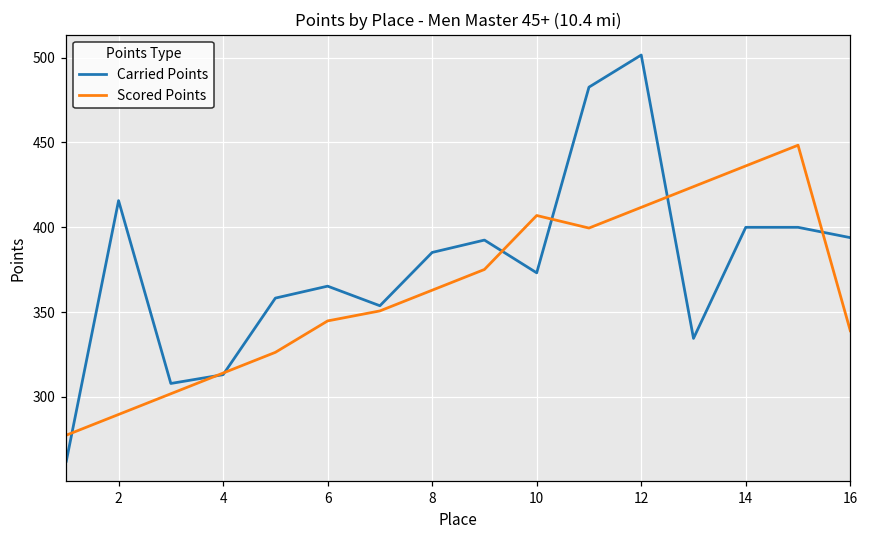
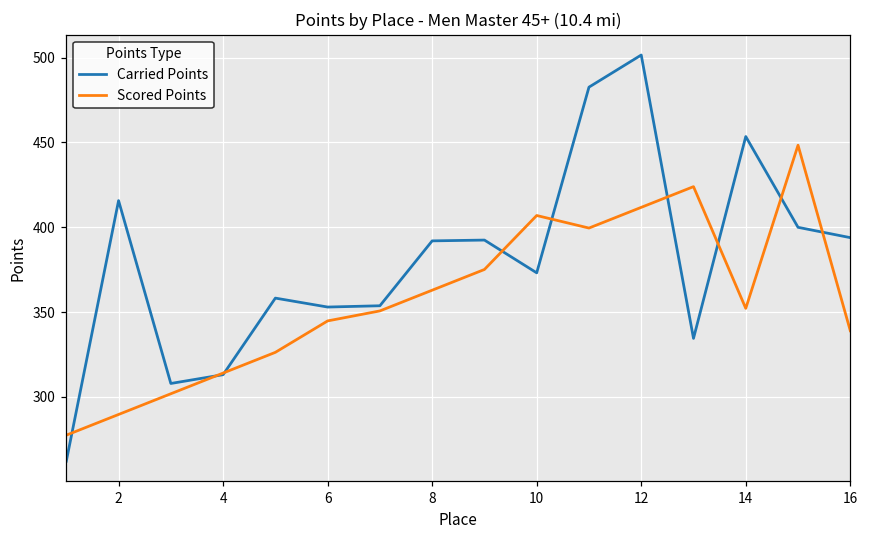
Carried Points, 6: 365 -> 353
Carried Points, 8: 385 -> 392
Carried Points, 14: 400 -> 454
Scored Points, 14: 436 -> 352
